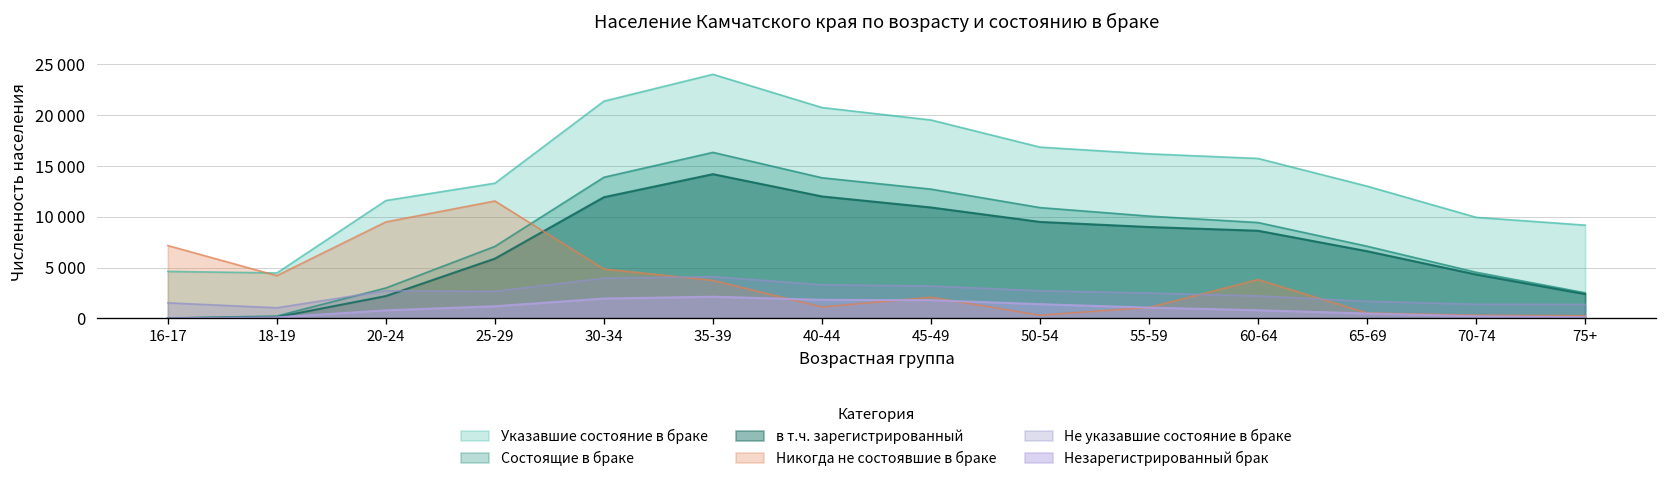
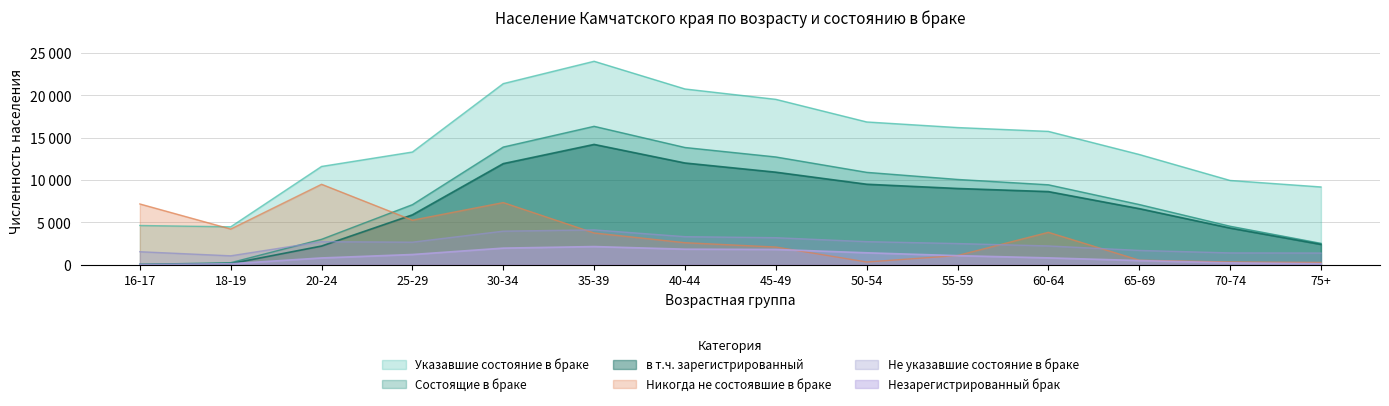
Никогда не состоявшие в браке, 25-29: 12000 -> 5000
Никогда не состоявшие в браке, 30-34: 5000 -> 7000
Никогда не состоявшие в браке, 40-44: 1000 -> 3000
